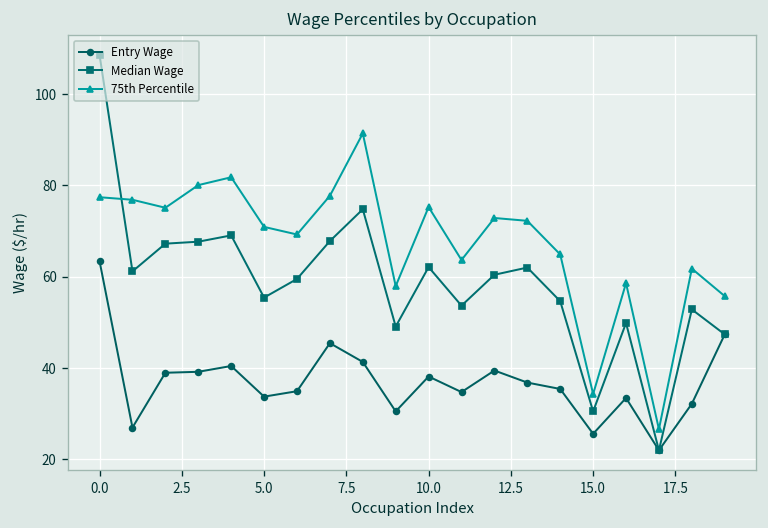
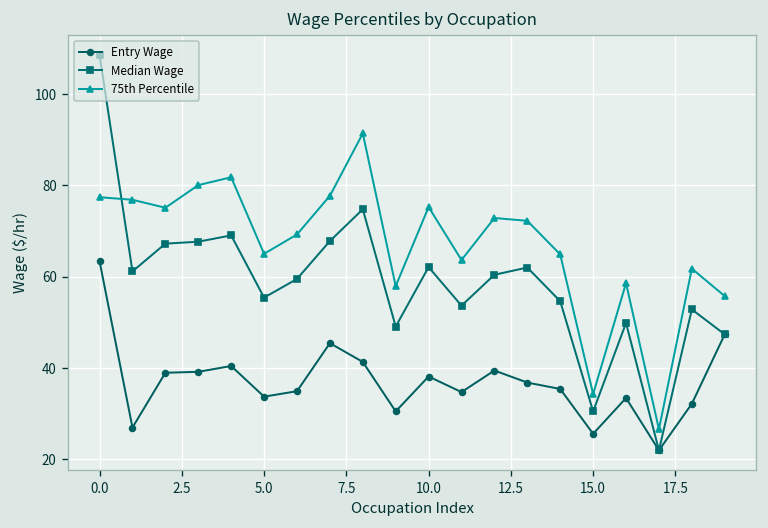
75th Percentile, 5.0: 71 -> 65
